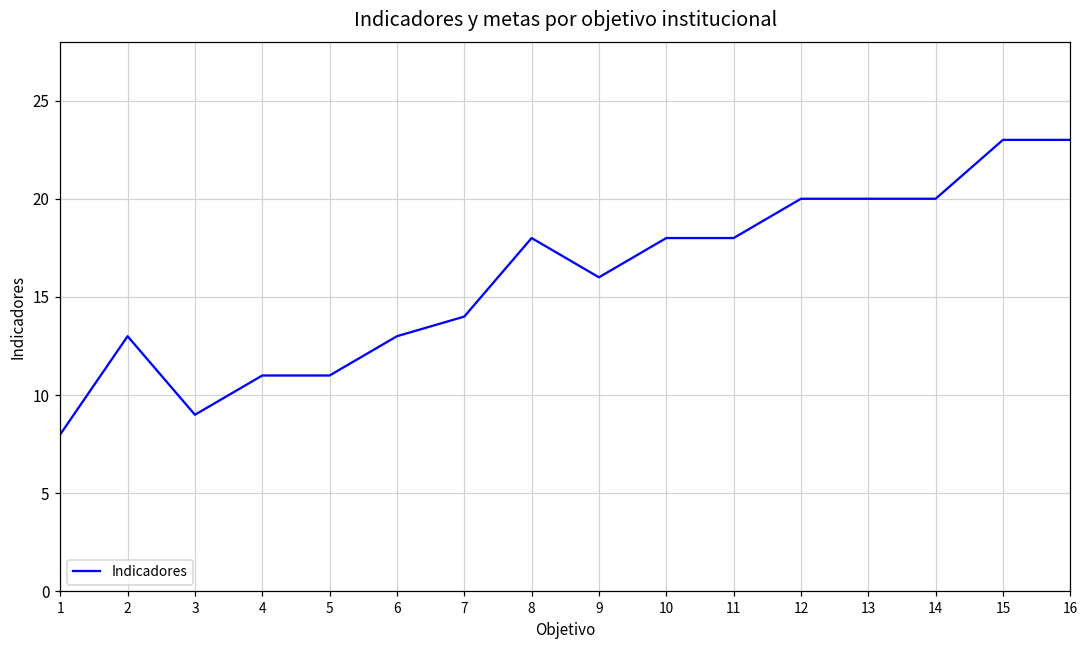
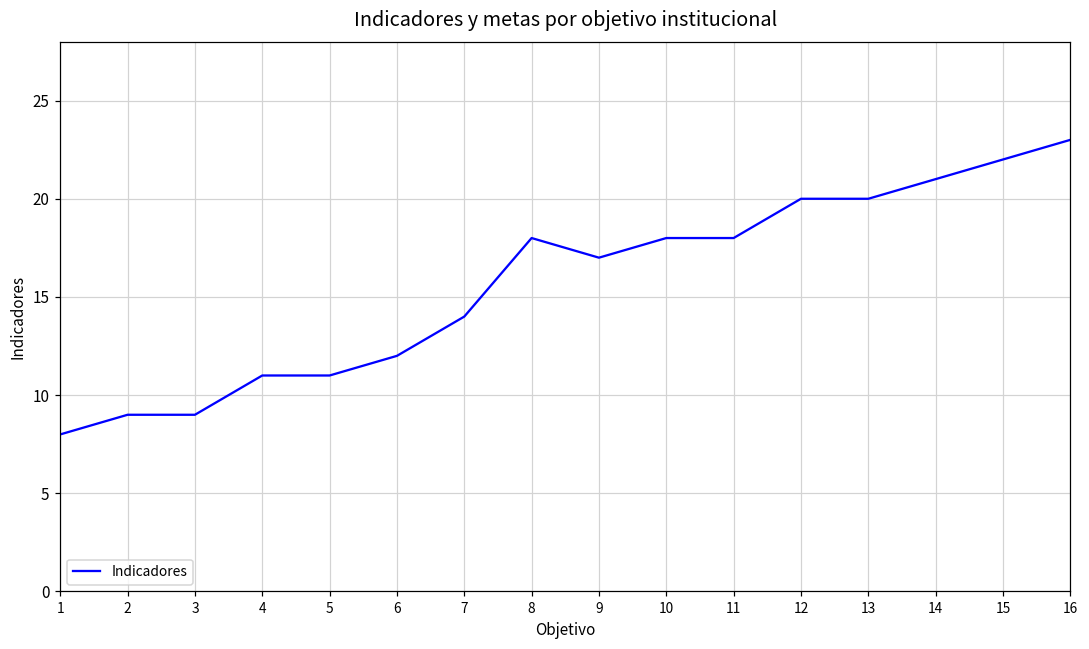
2: 13 -> 9
6: 13 -> 12
9: 16 -> 17
14: 20 -> 21
15: 23 -> 22
